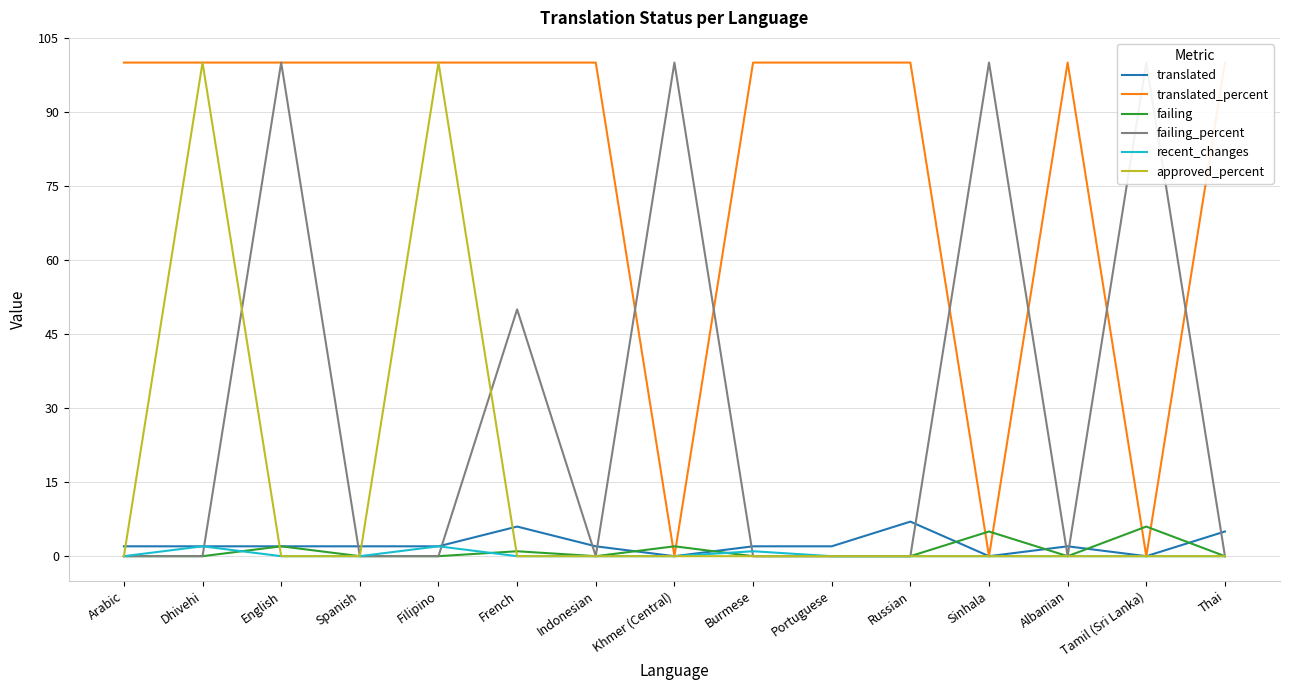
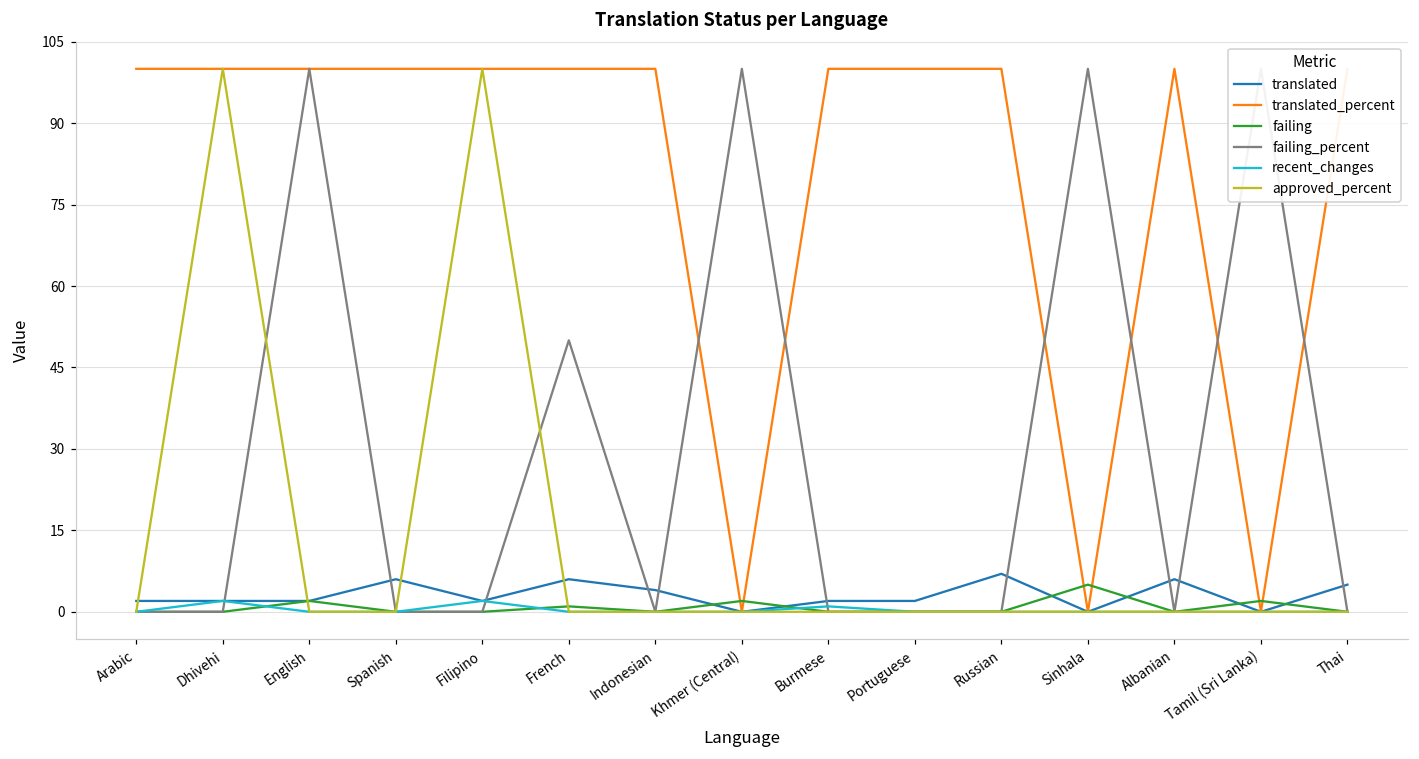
translated, Spanish: 2 -> 6
translated, Indonesian: 2 -> 4
translated, Albanian: 2 -> 6
failing, Tamil (Sri Lanka): 6 -> 2
